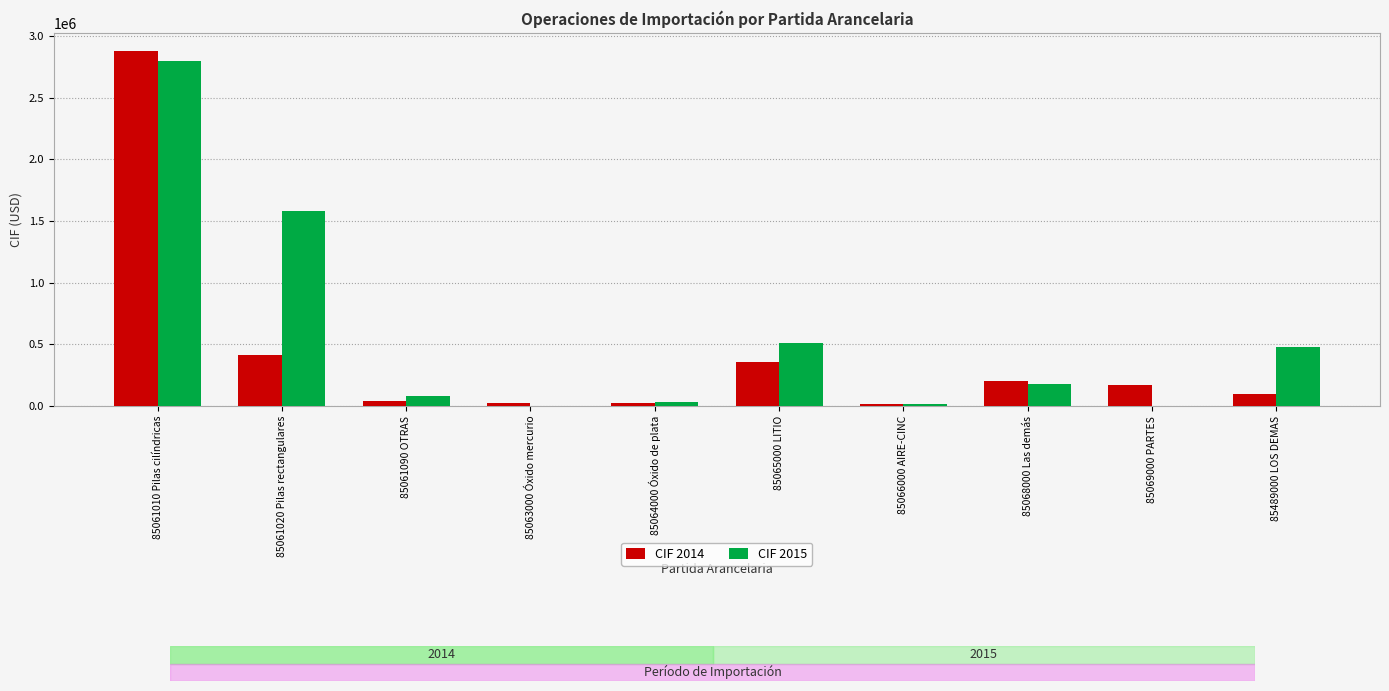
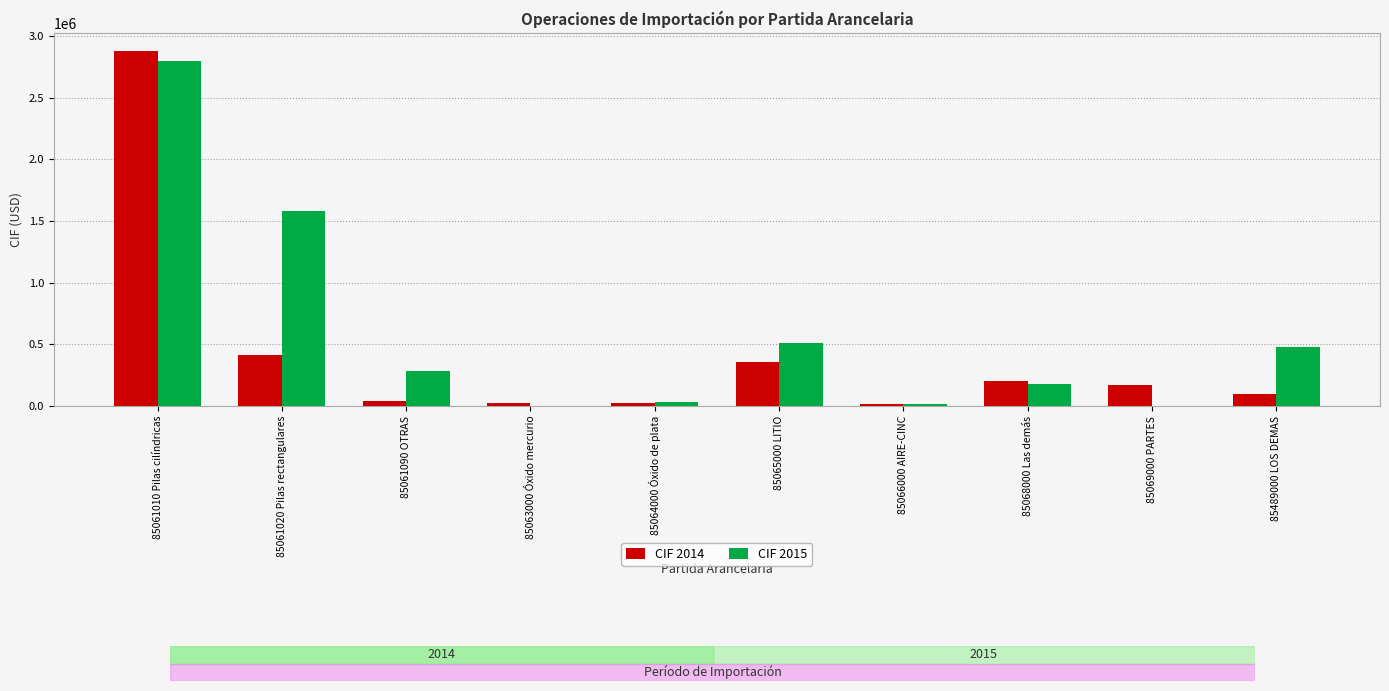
CIF 2015, 85061090 OTRAS: 80000 -> 280000
